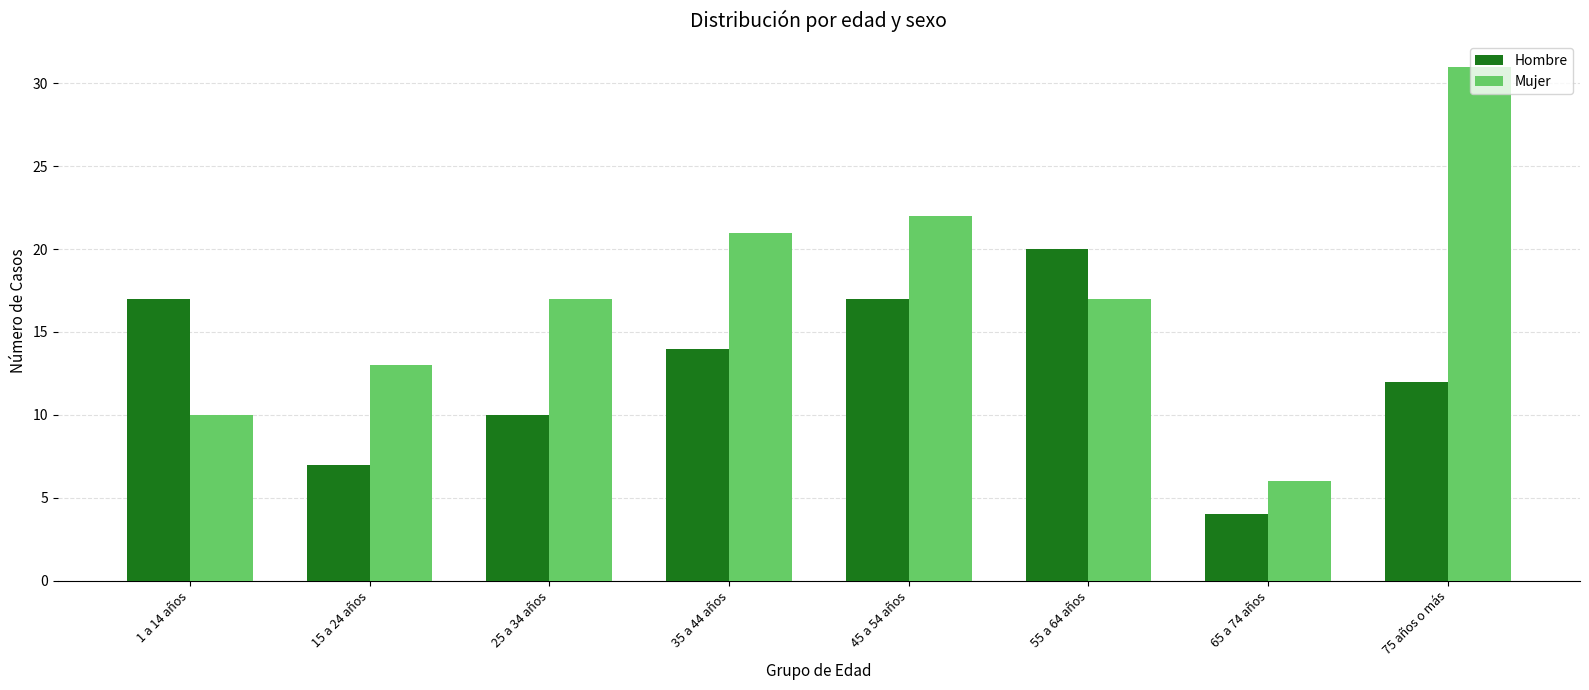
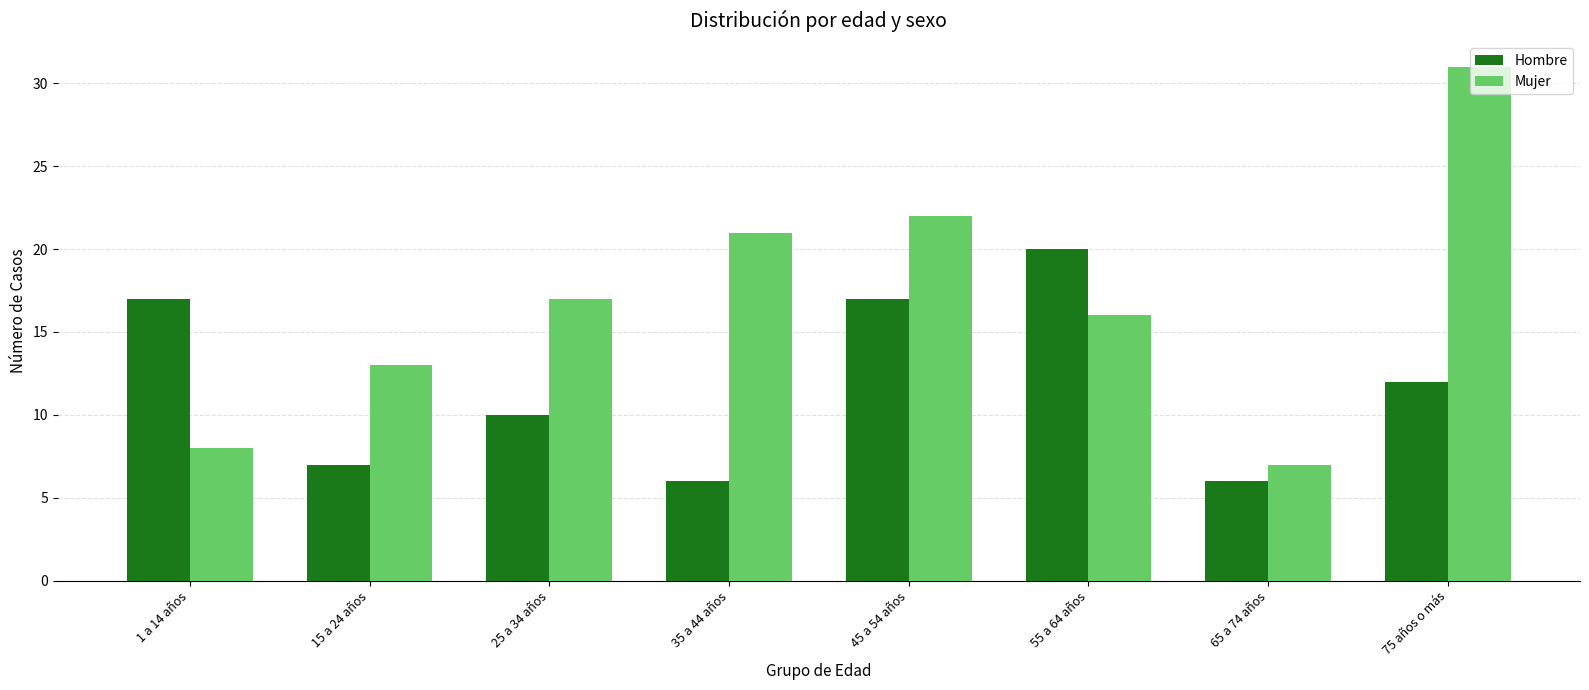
Mujer, 1 a 14 años: 10 -> 8
Hombre, 35 a 44 años: 14 -> 6
Mujer, 55 a 64 años: 17 -> 16
Hombre, 65 a 74 años: 4 -> 6
Mujer, 65 a 74 años: 6 -> 7
